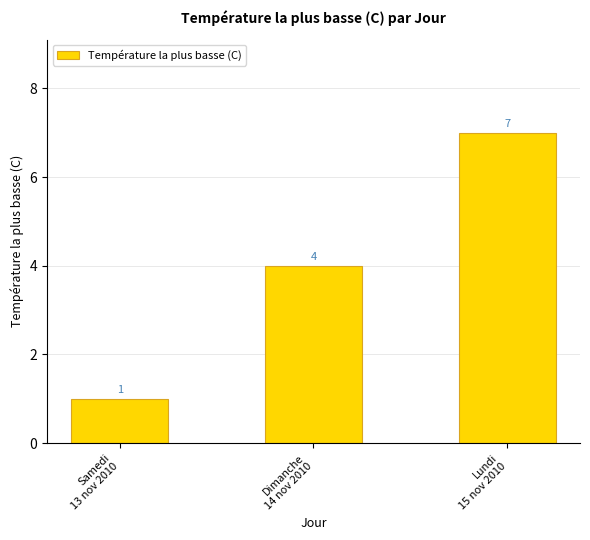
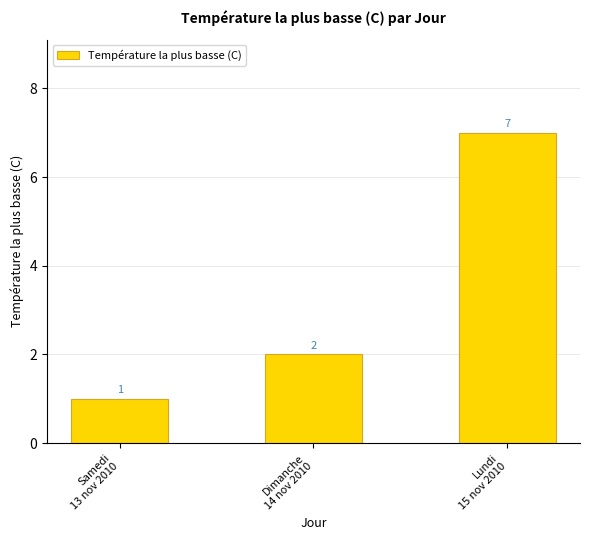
Dimanche 14 nov 2010: 4 -> 2
